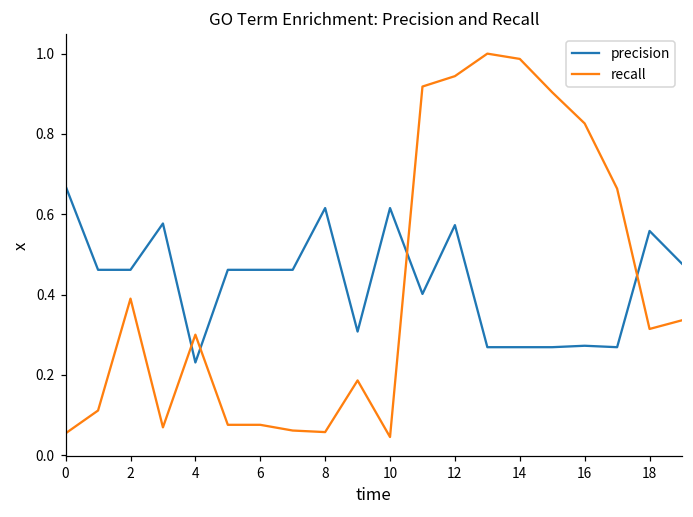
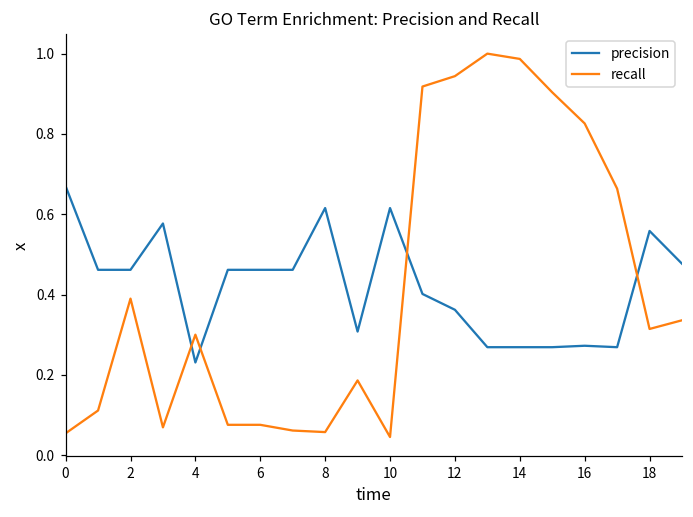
precision, 12: 0.57 -> 0.36
